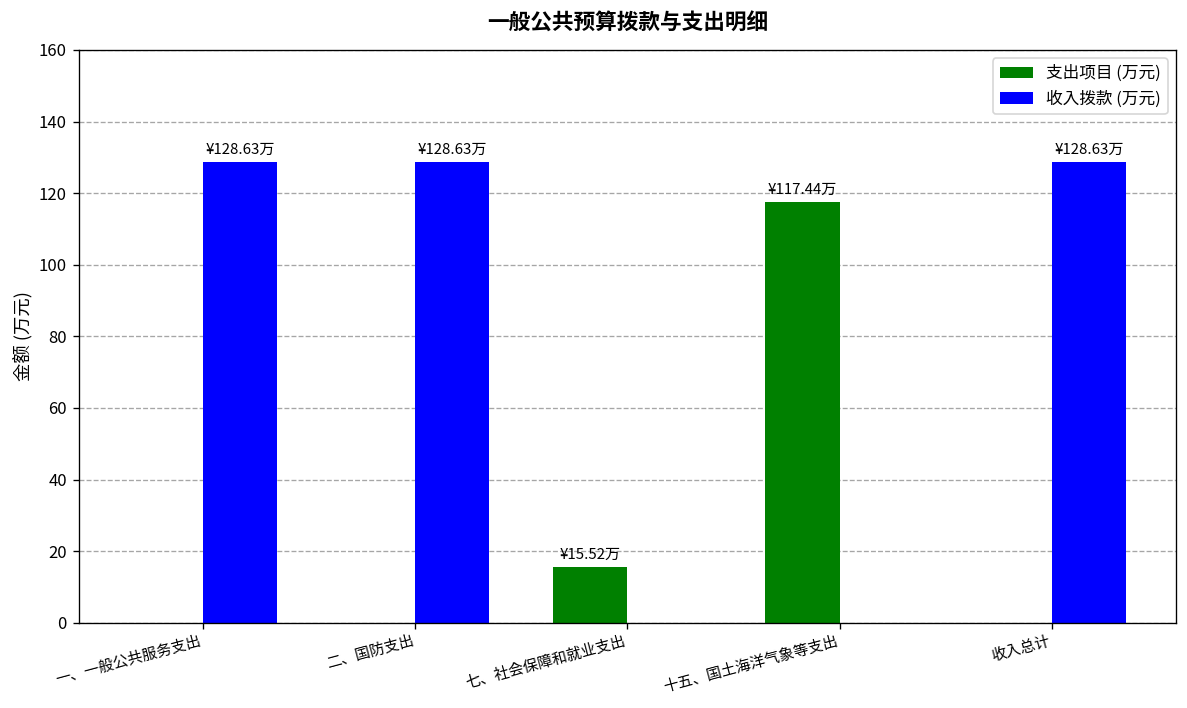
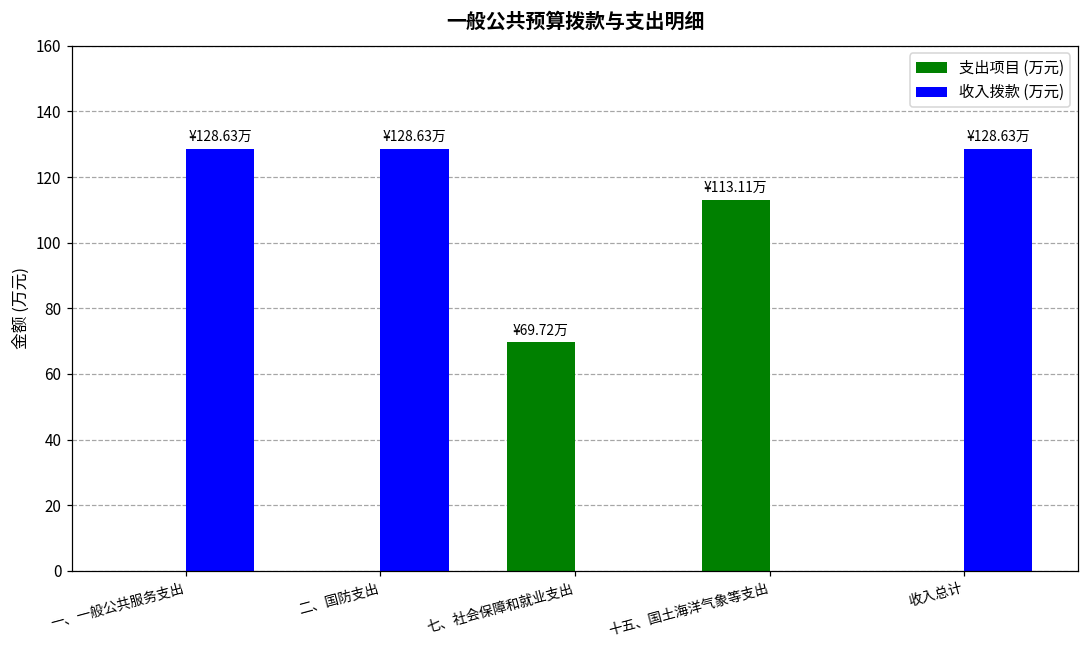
支出项目 (万元), 七、社会保障和就业支出: ¥15.52万 -> ¥69.72万
支出项目 (万元), 十五、国土海洋气象等支出: ¥117.44万 -> ¥113.11万
